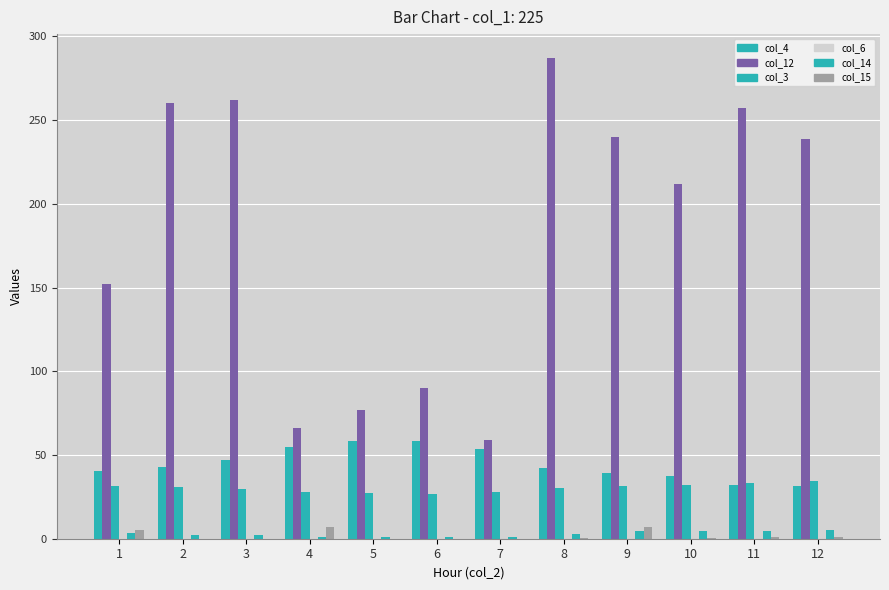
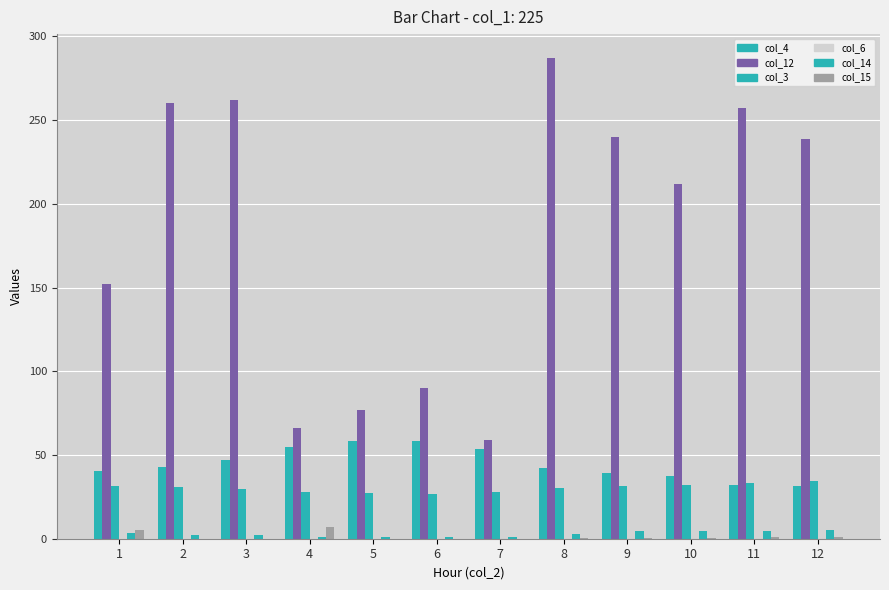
col_15, 9: 7 -> 0
